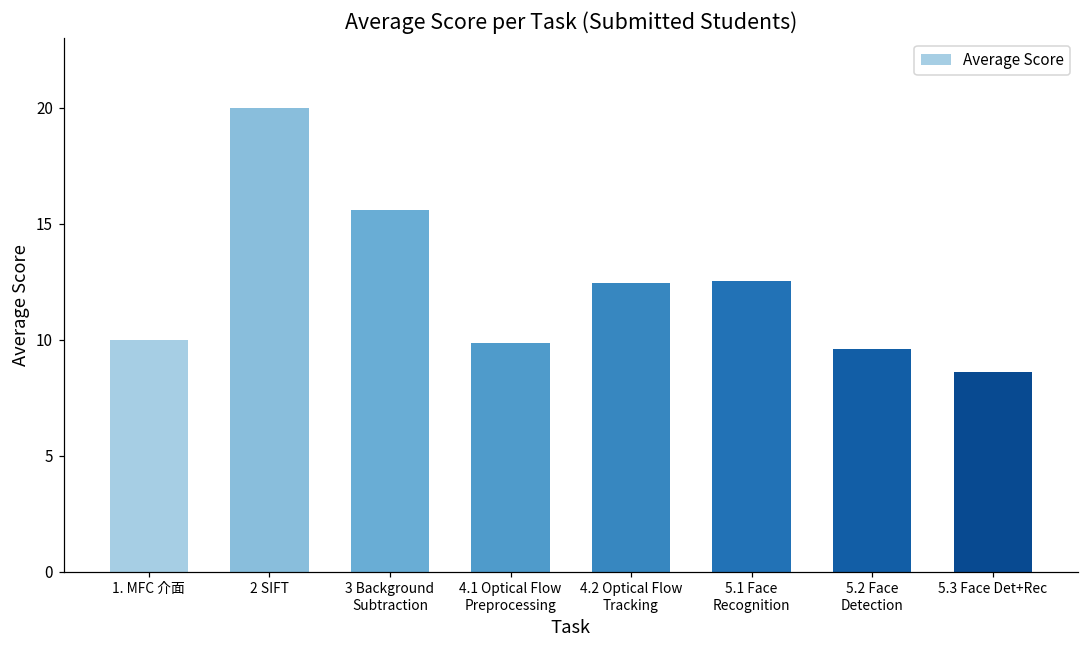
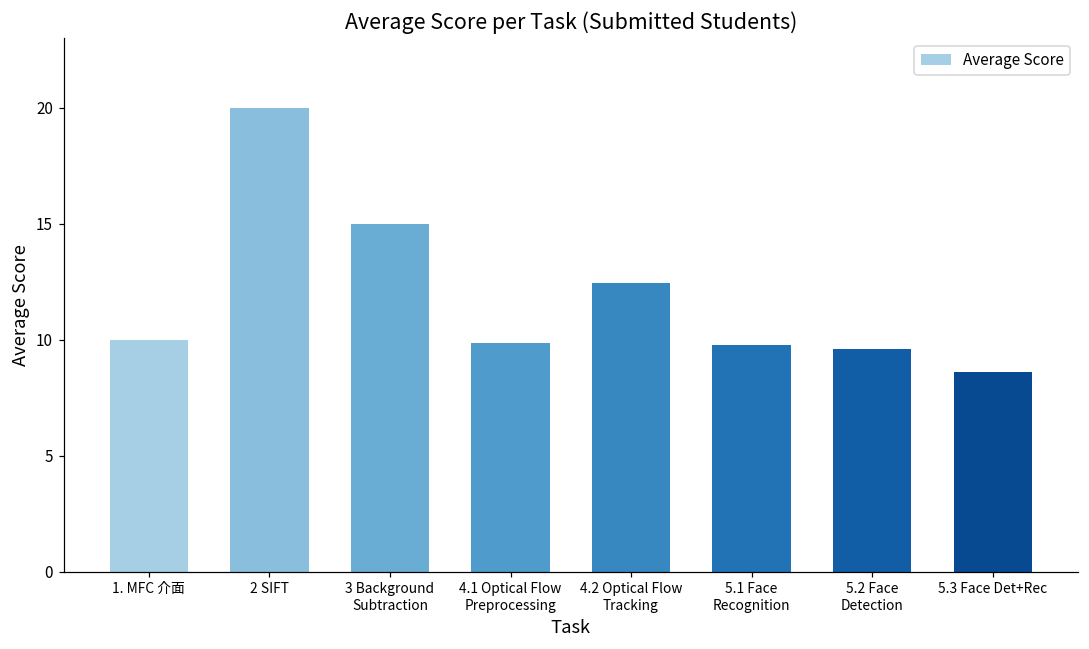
3 Background Subtraction: 15.6 -> 15.0
5.1 Face Recognition: 12.5 -> 9.8
